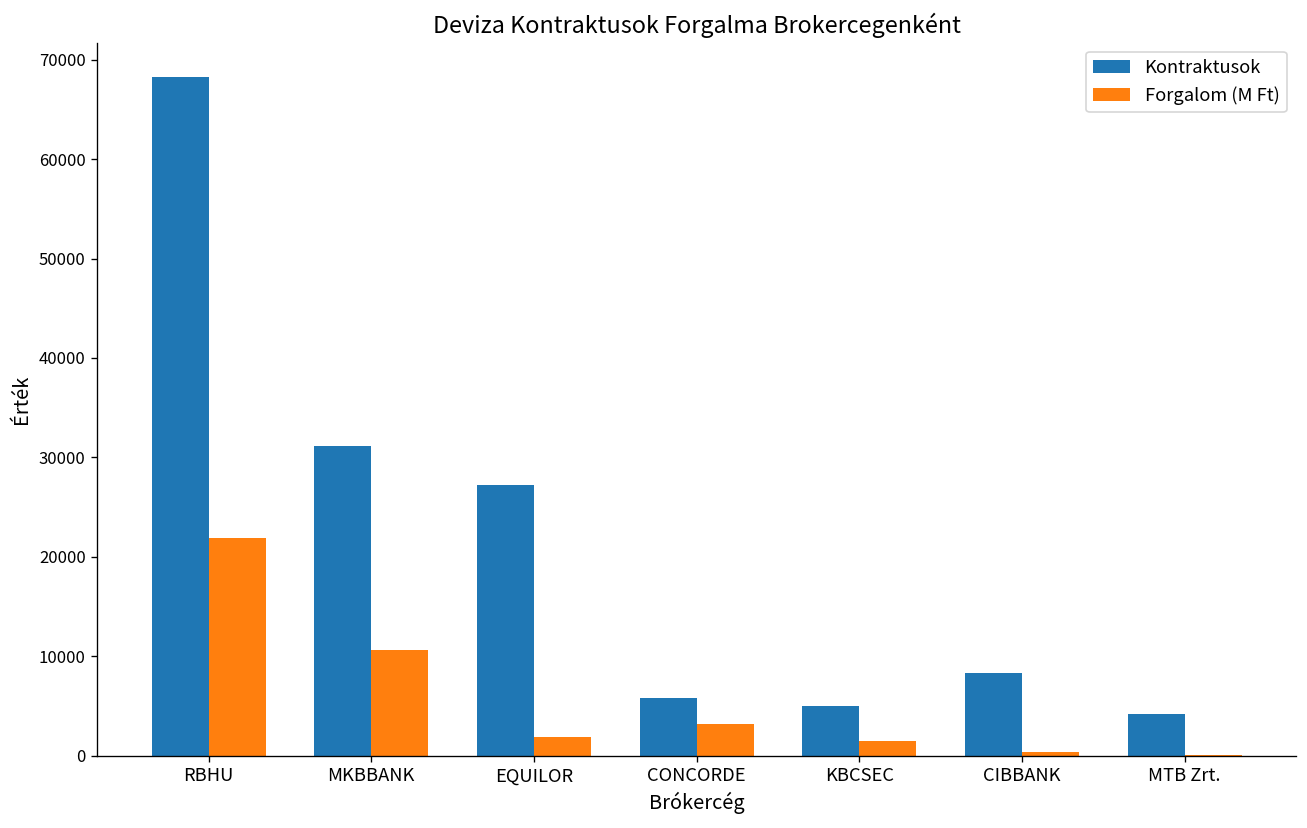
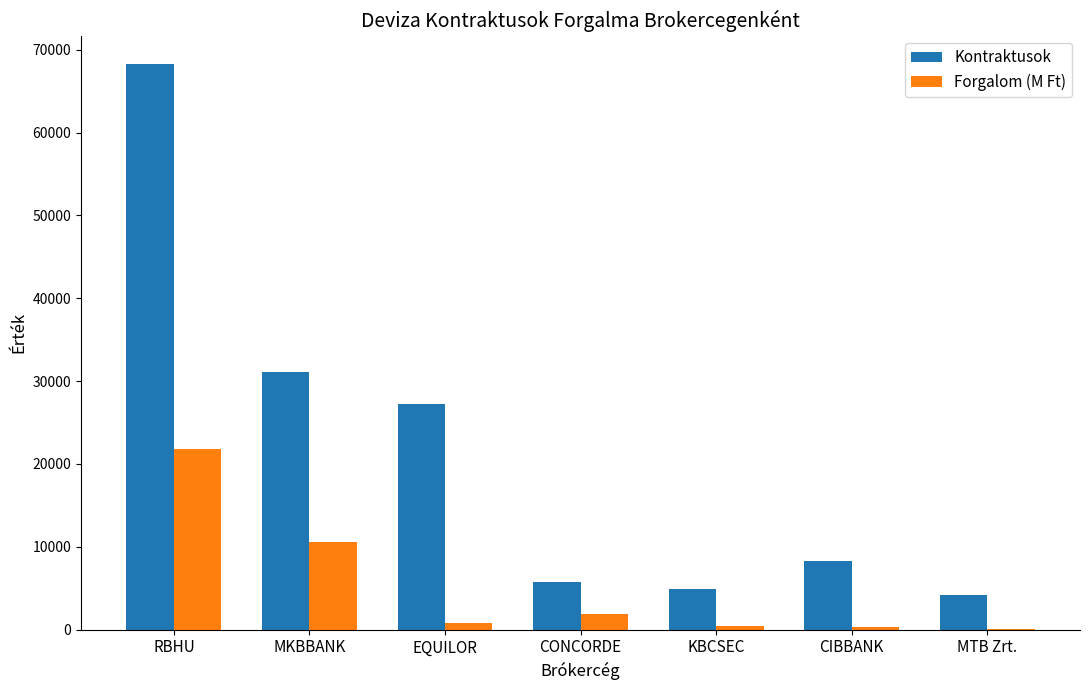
Forgalom (M Ft), EQUILOR: 2000 -> 1000
Forgalom (M Ft), CONCORDE: 3000 -> 2000
Forgalom (M Ft), KBCSEC: 1000 -> 0
